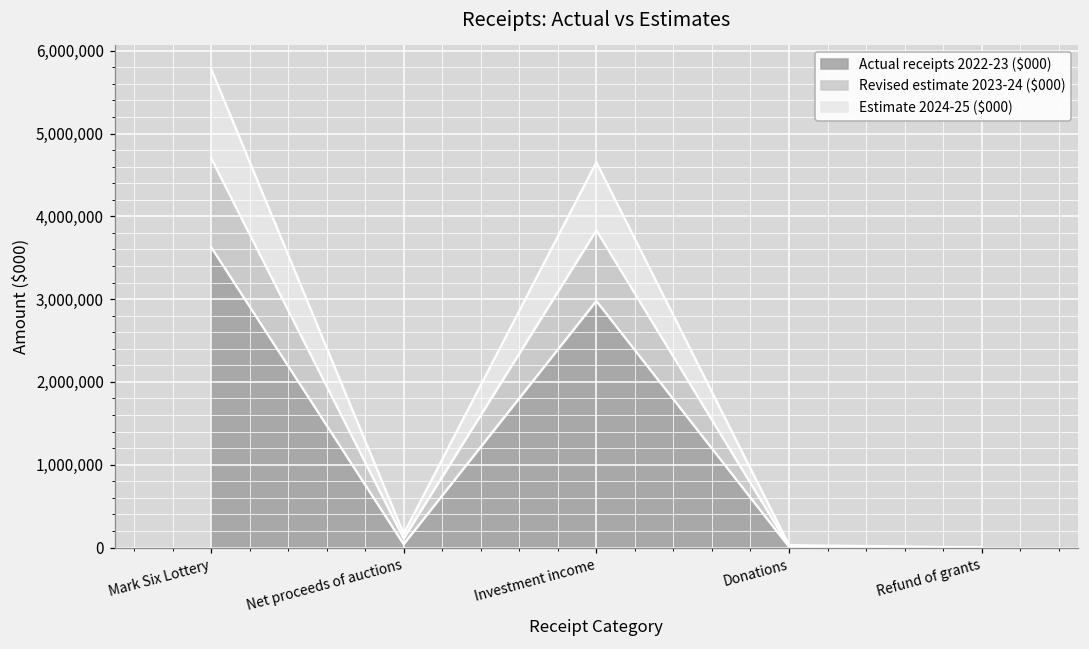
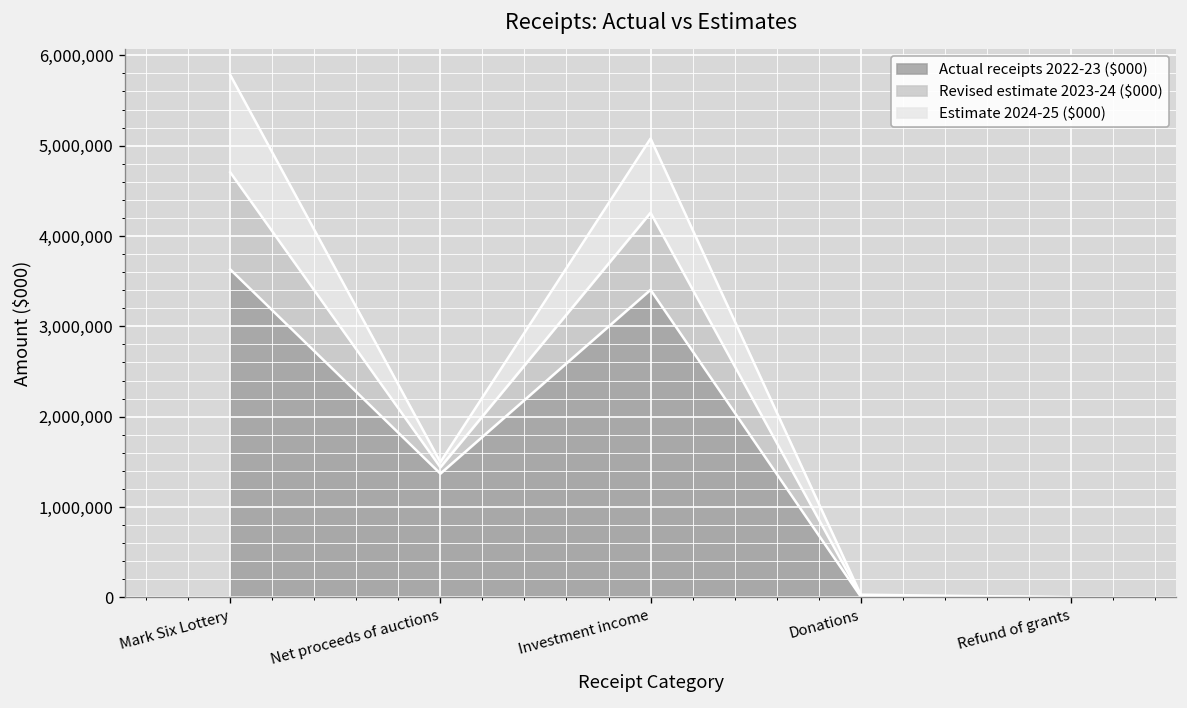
Actual receipts 2022-23 ($000), Net proceeds of auctions: 0 -> 1,400,000
Actual receipts 2022-23 ($000), Investment income: 3,000,000 -> 3,400,000
